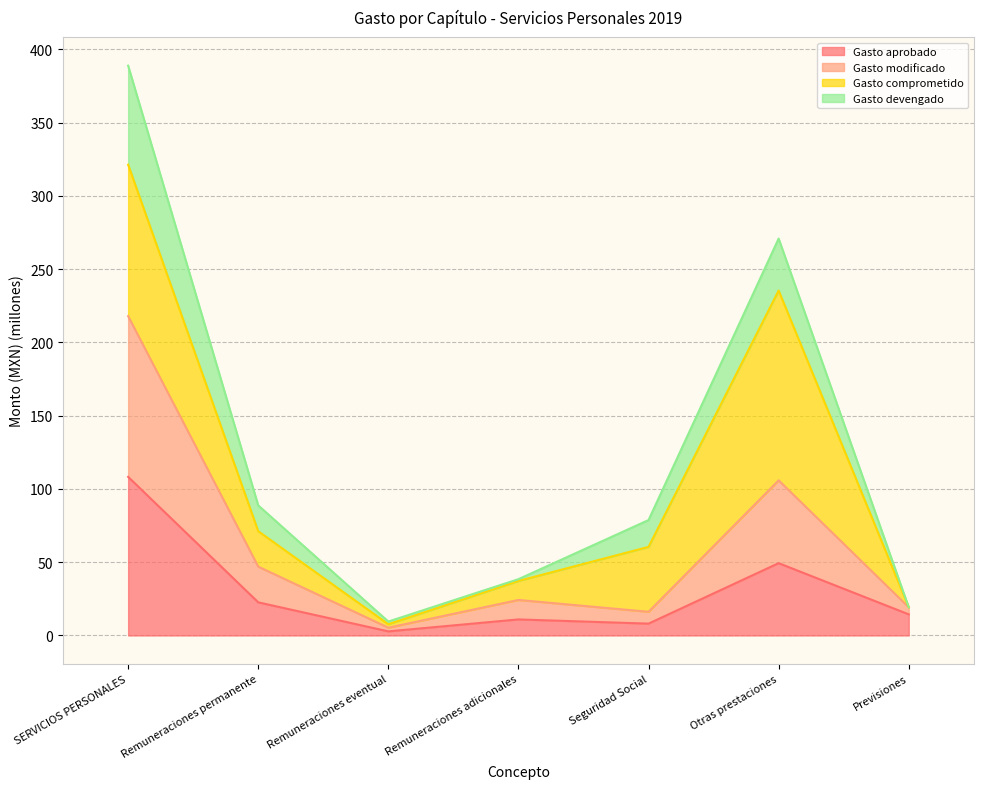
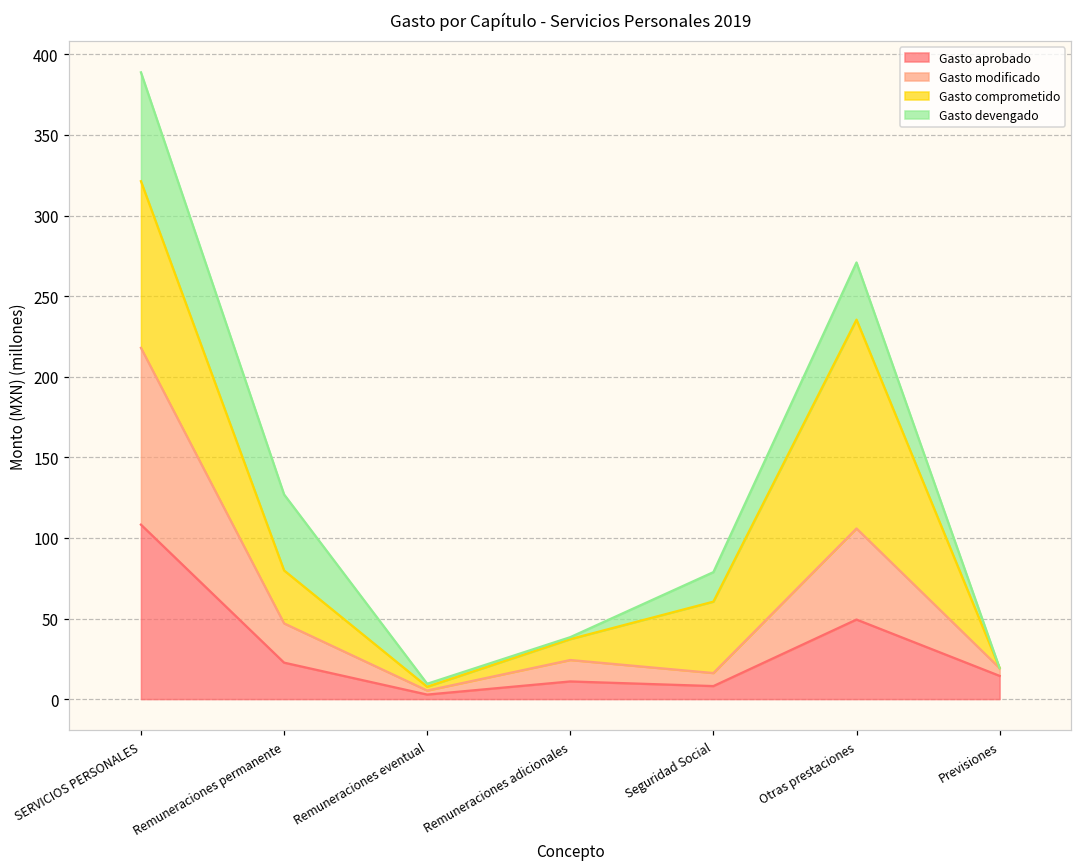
Gasto comprometido, Remuneraciones permanente: 24 -> 33
Gasto devengado, Remuneraciones permanente: 18 -> 47
